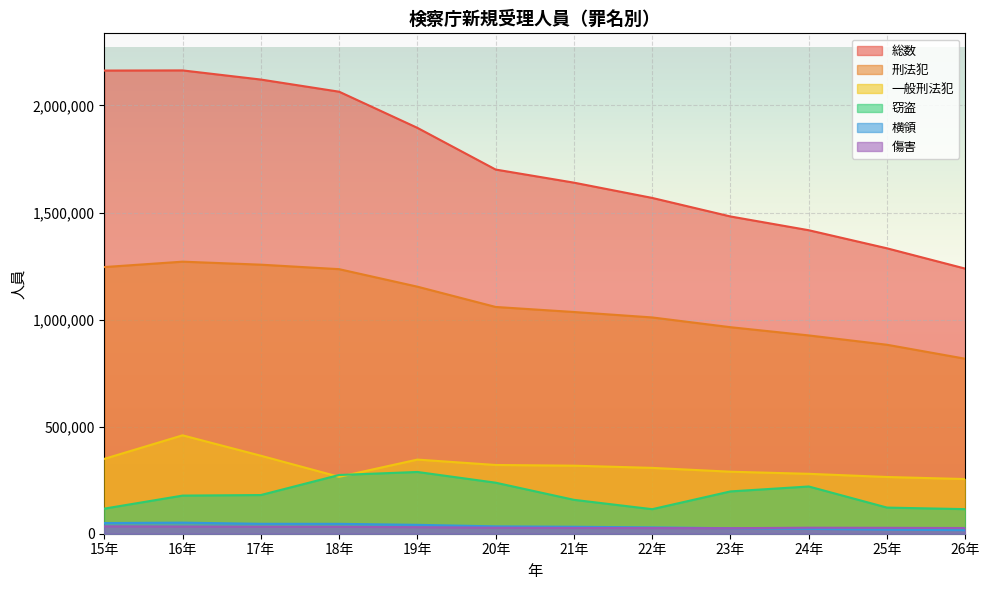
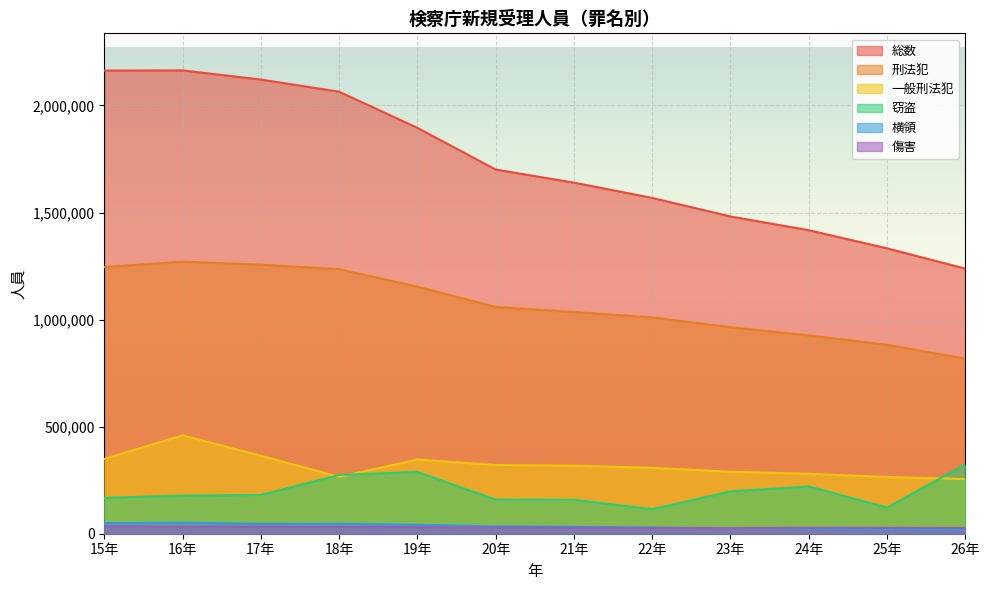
窃盗, 15年: 120,000 -> 170,000
窃盗, 20年: 240,000 -> 160,000
窃盗, 26年: 110,000 -> 320,000
